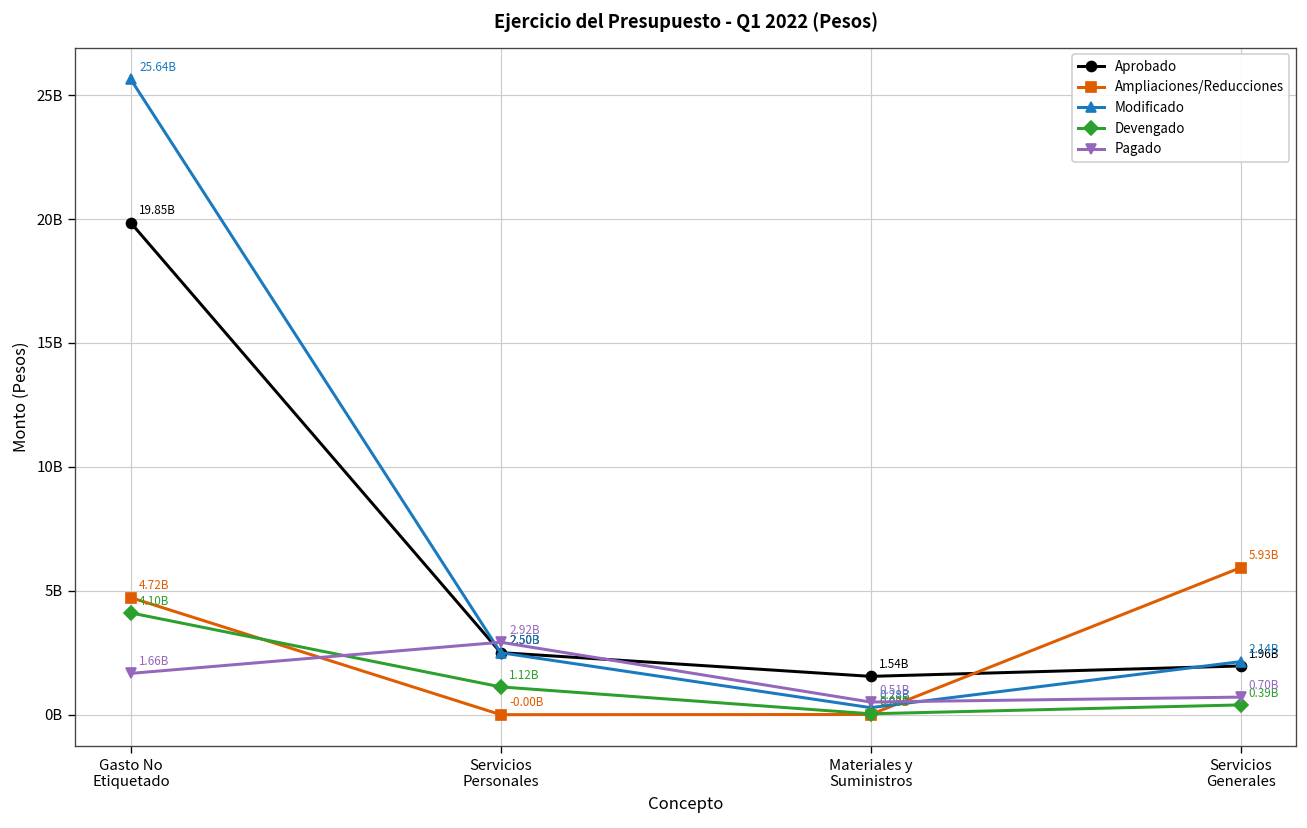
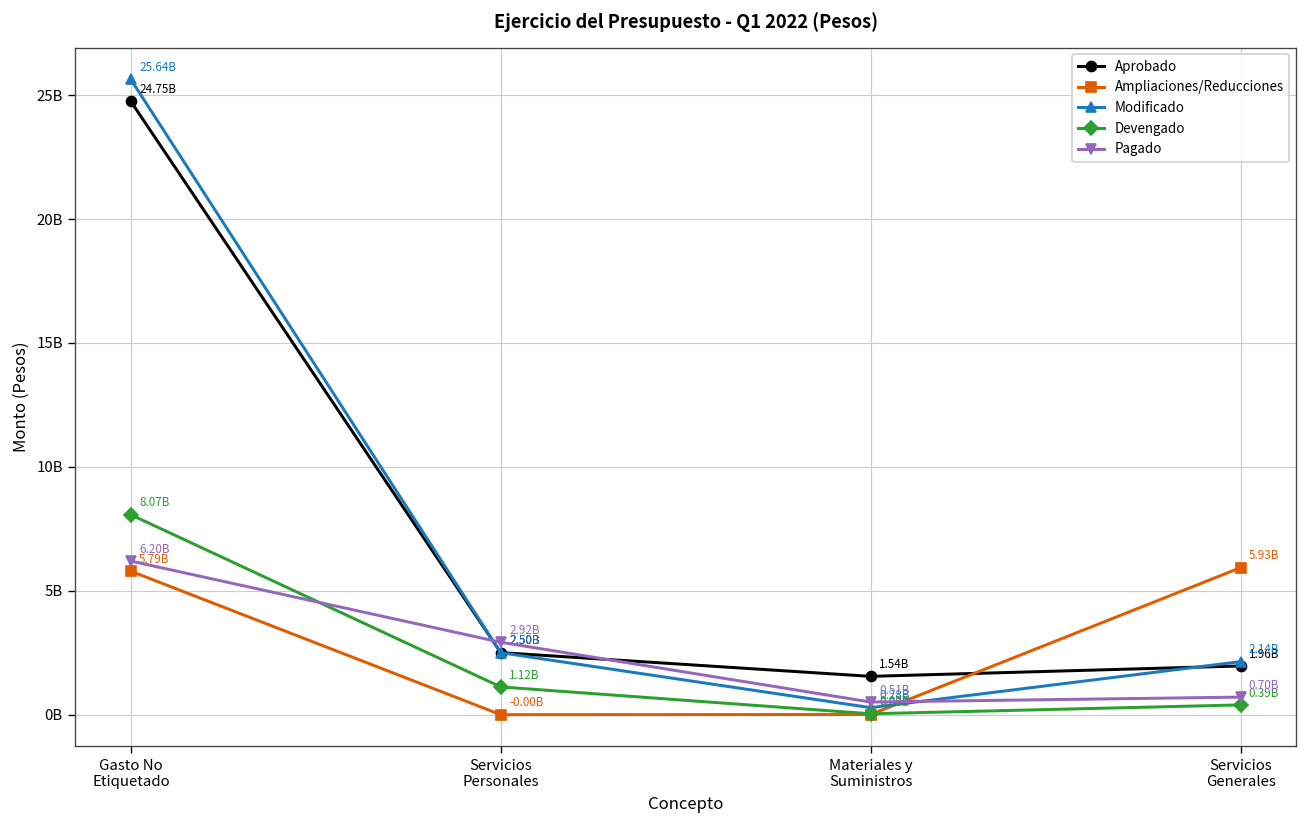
Aprobado, Gasto No Etiquetado: 19.85B -> 24.75B
Ampliaciones/Reducciones, Gasto No Etiquetado: 4.72B -> 5.79B
Devengado, Gasto No Etiquetado: 4.10B -> 8.07B
Pagado, Gasto No Etiquetado: 1.66B -> 6.20B
